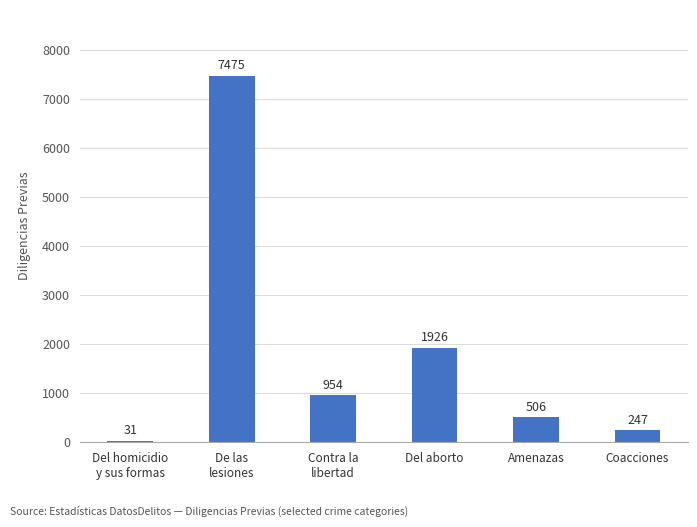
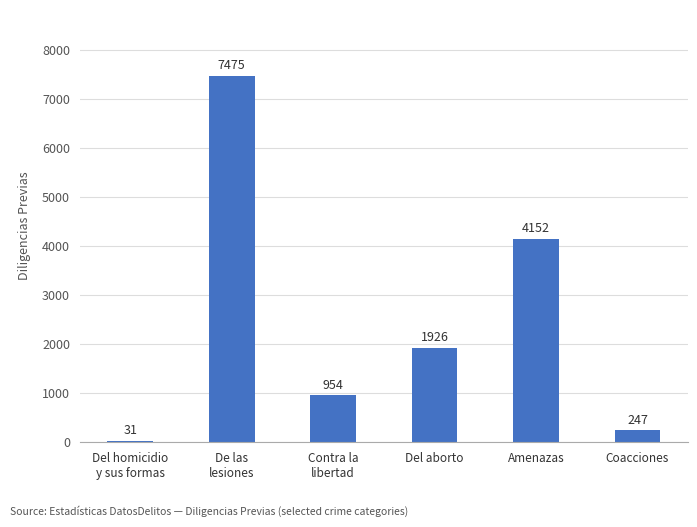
Amenazas: 506 -> 4152
